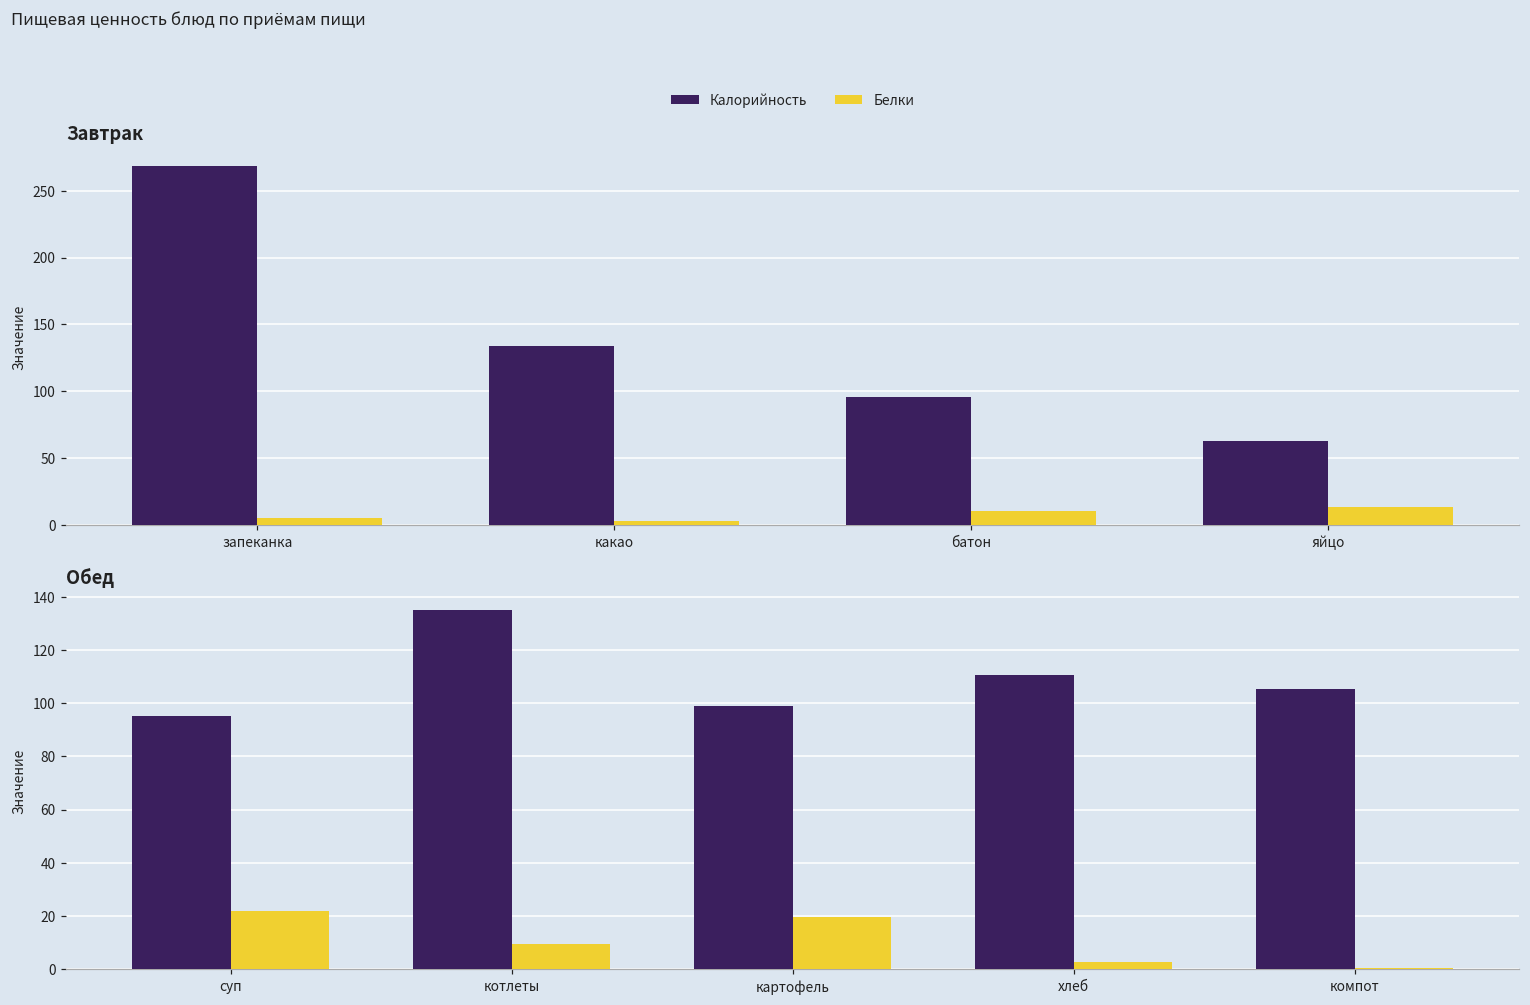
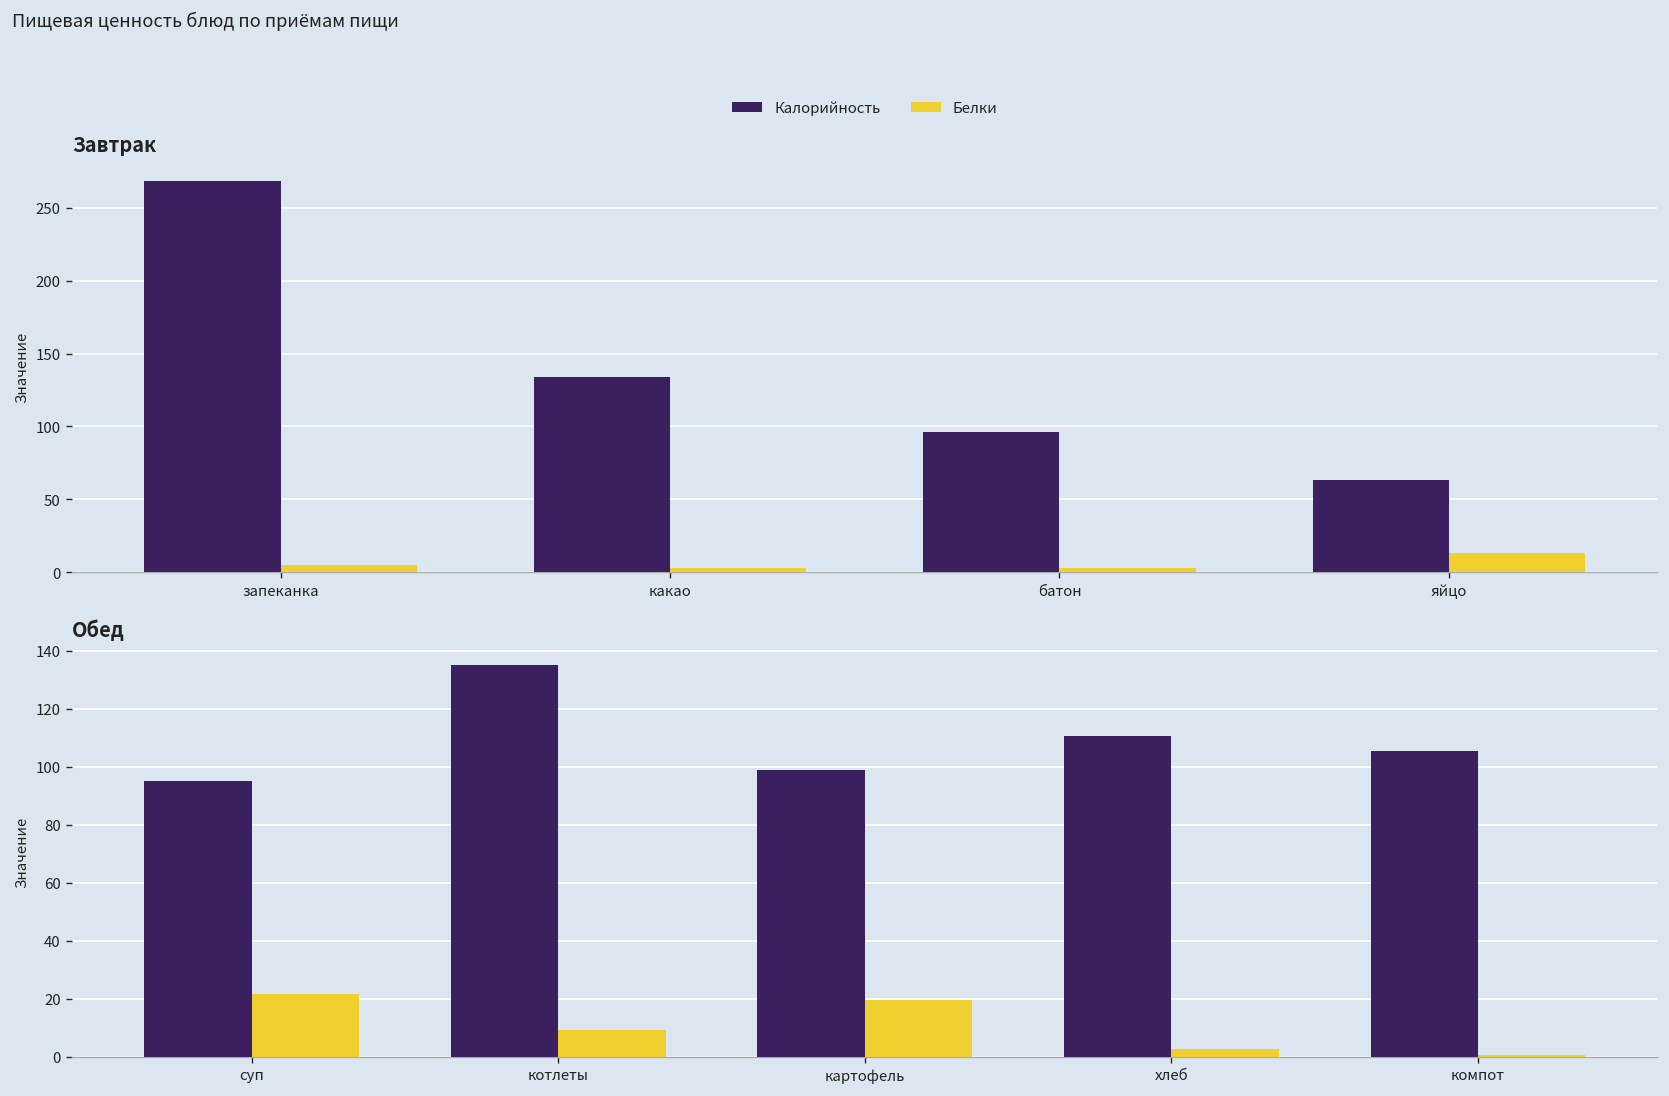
Завтрак, Белки, батон: 10 -> 3
